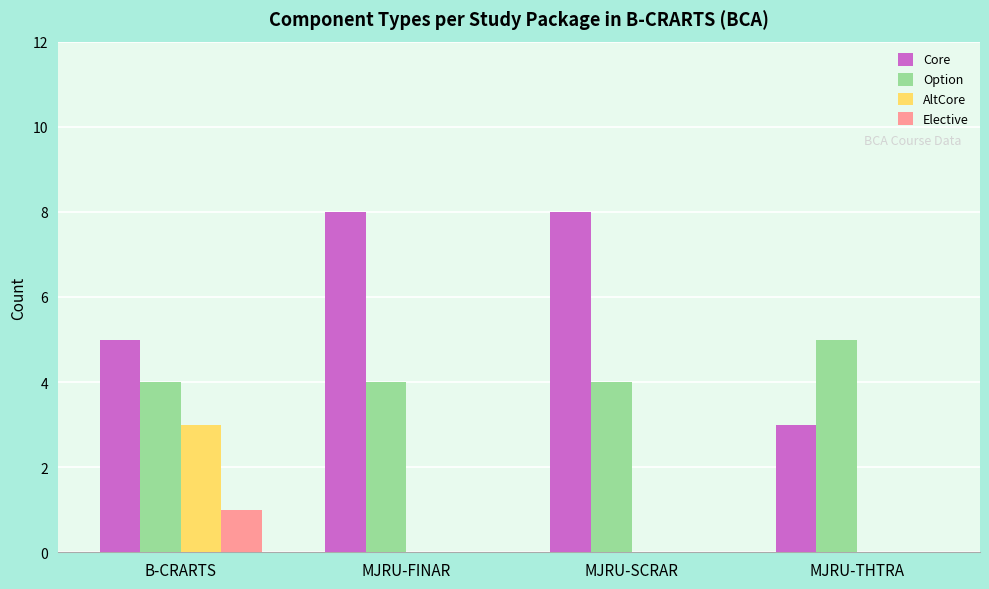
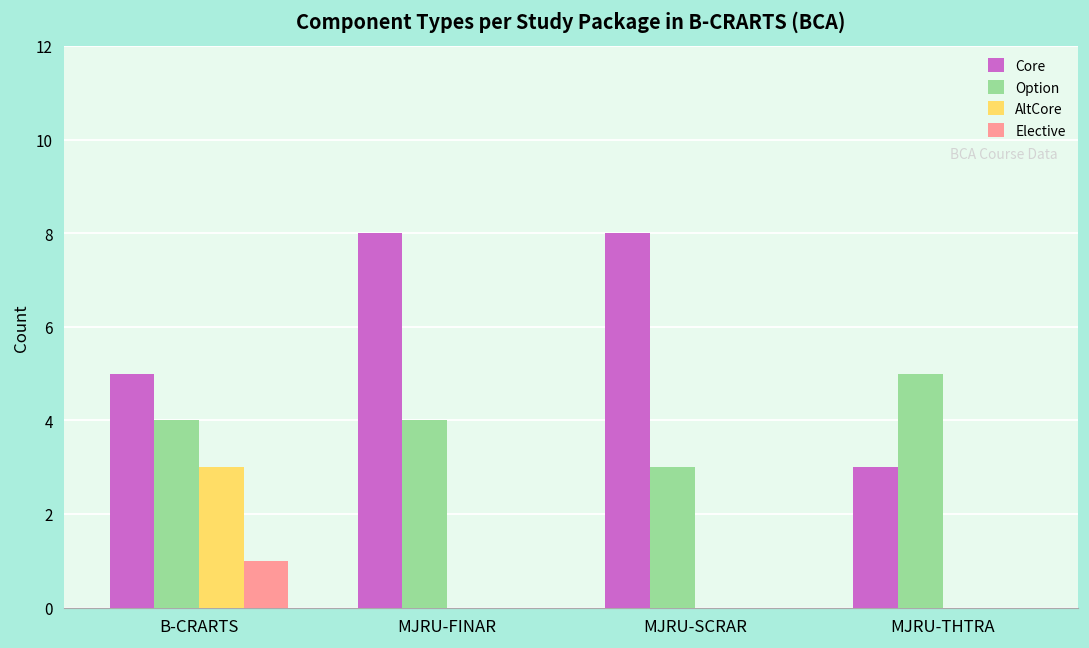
Option, MJRU-SCRAR: 4 -> 3
